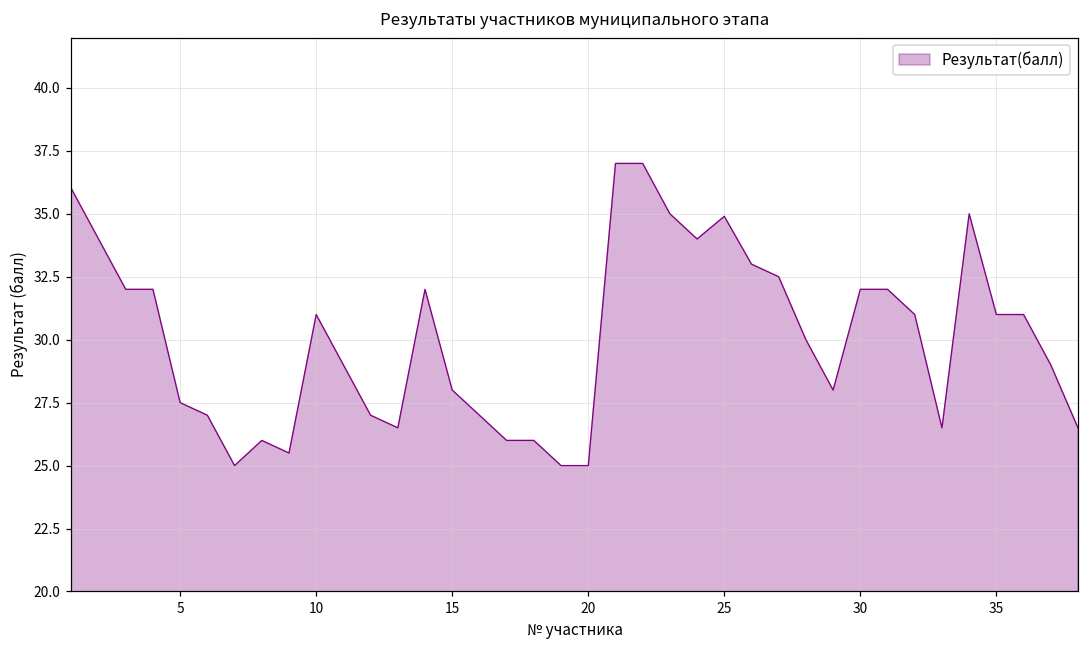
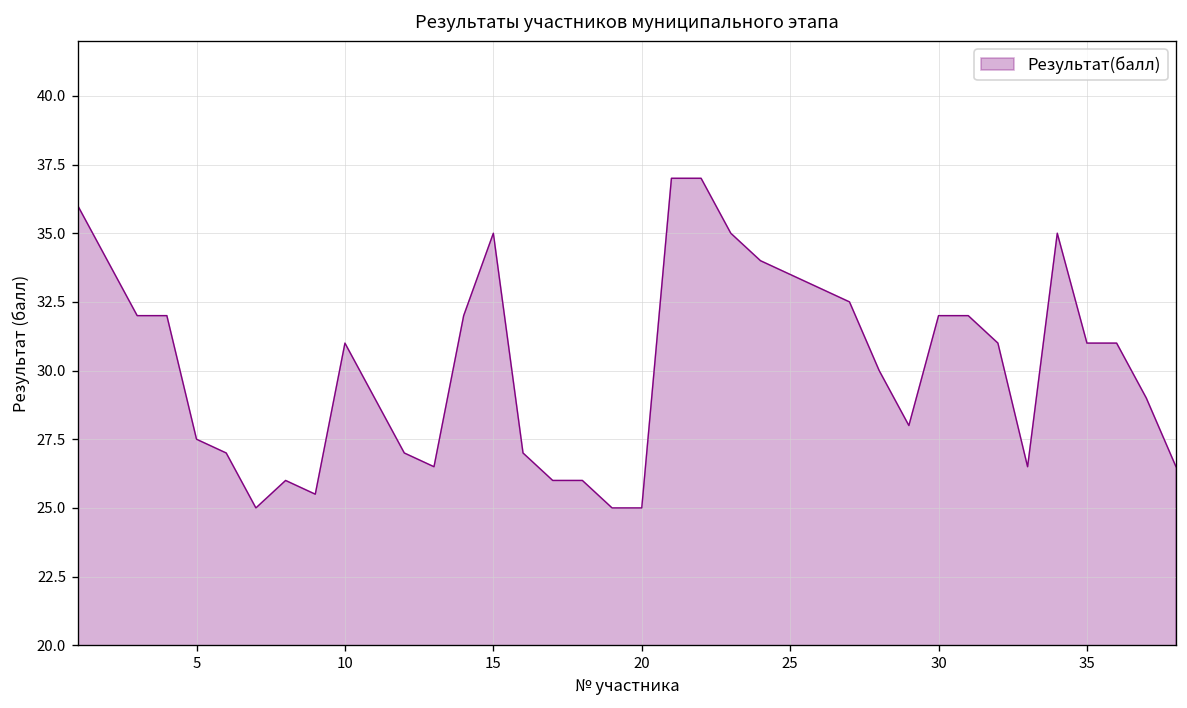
15: 28 -> 35
25: 34.9 -> 33.5
